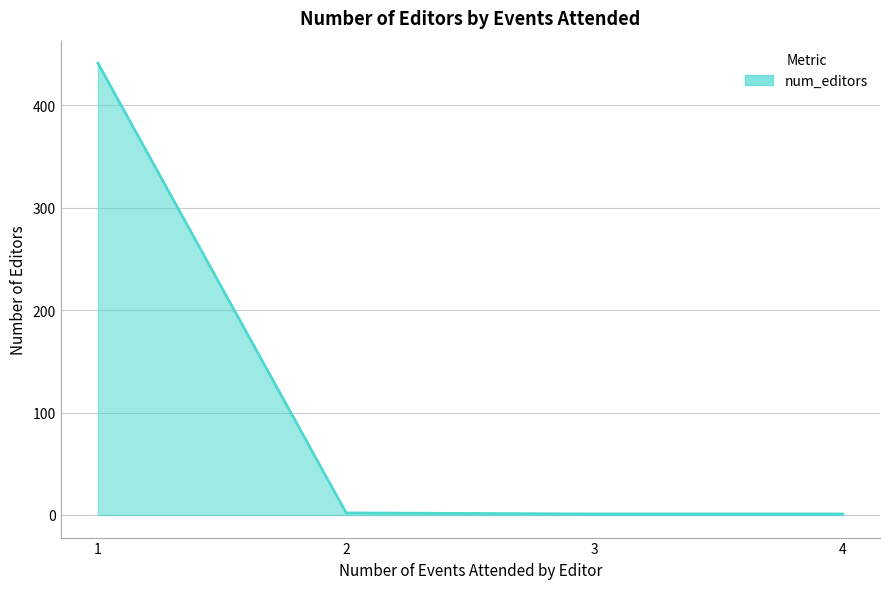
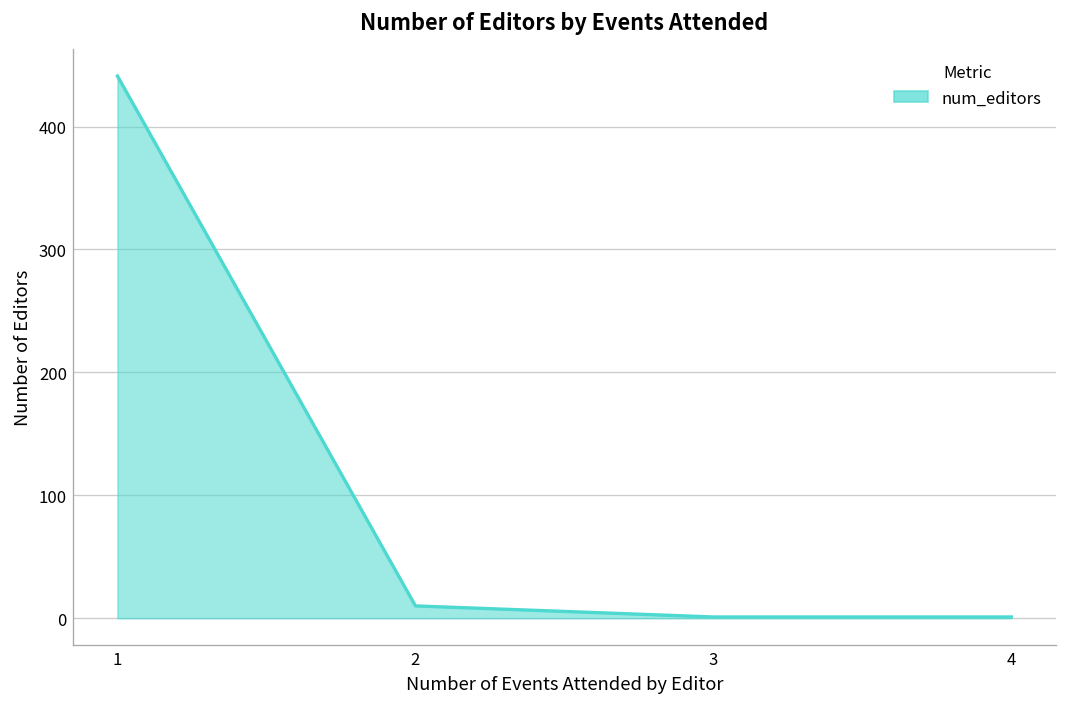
2: 2 -> 10
